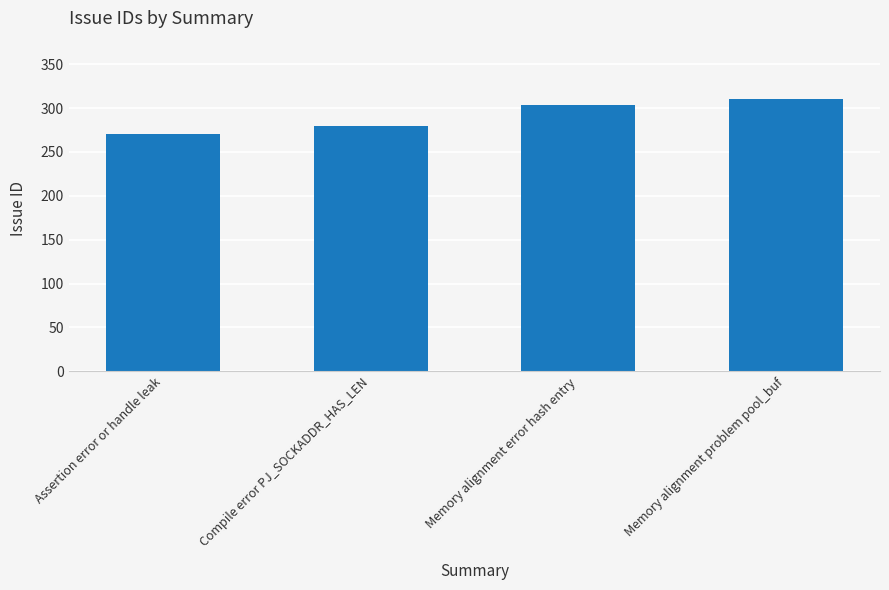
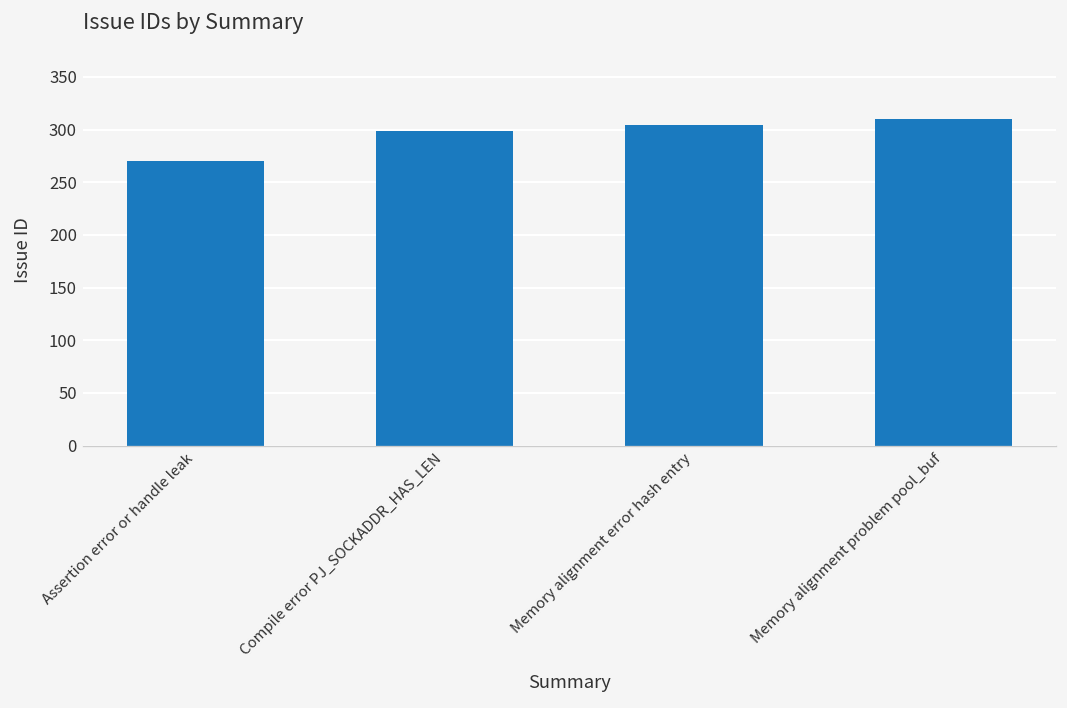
Compile error PJ_SOCKADDR_HAS_LEN: 280 -> 300
